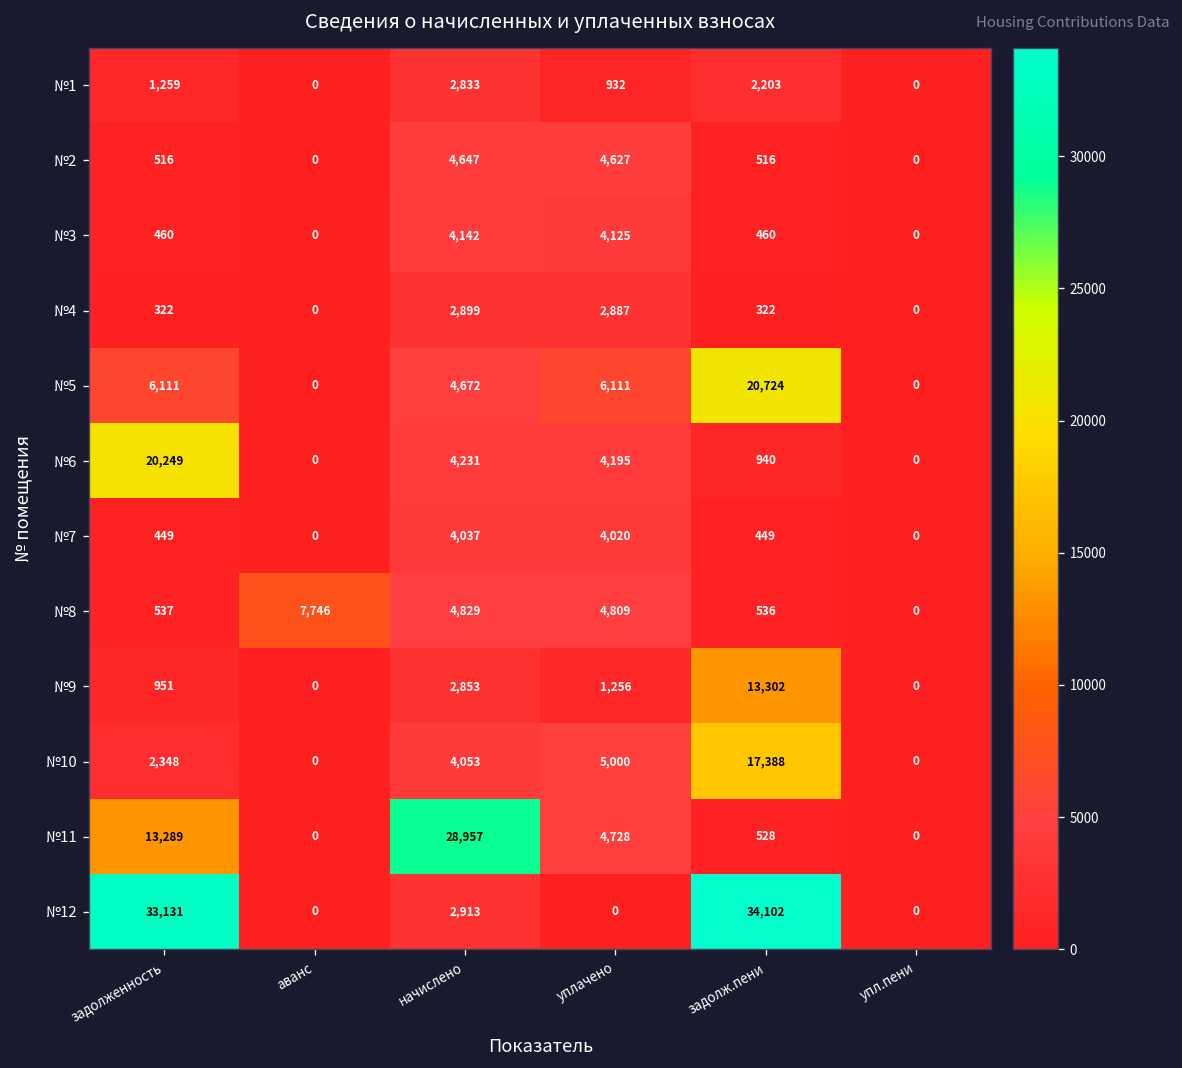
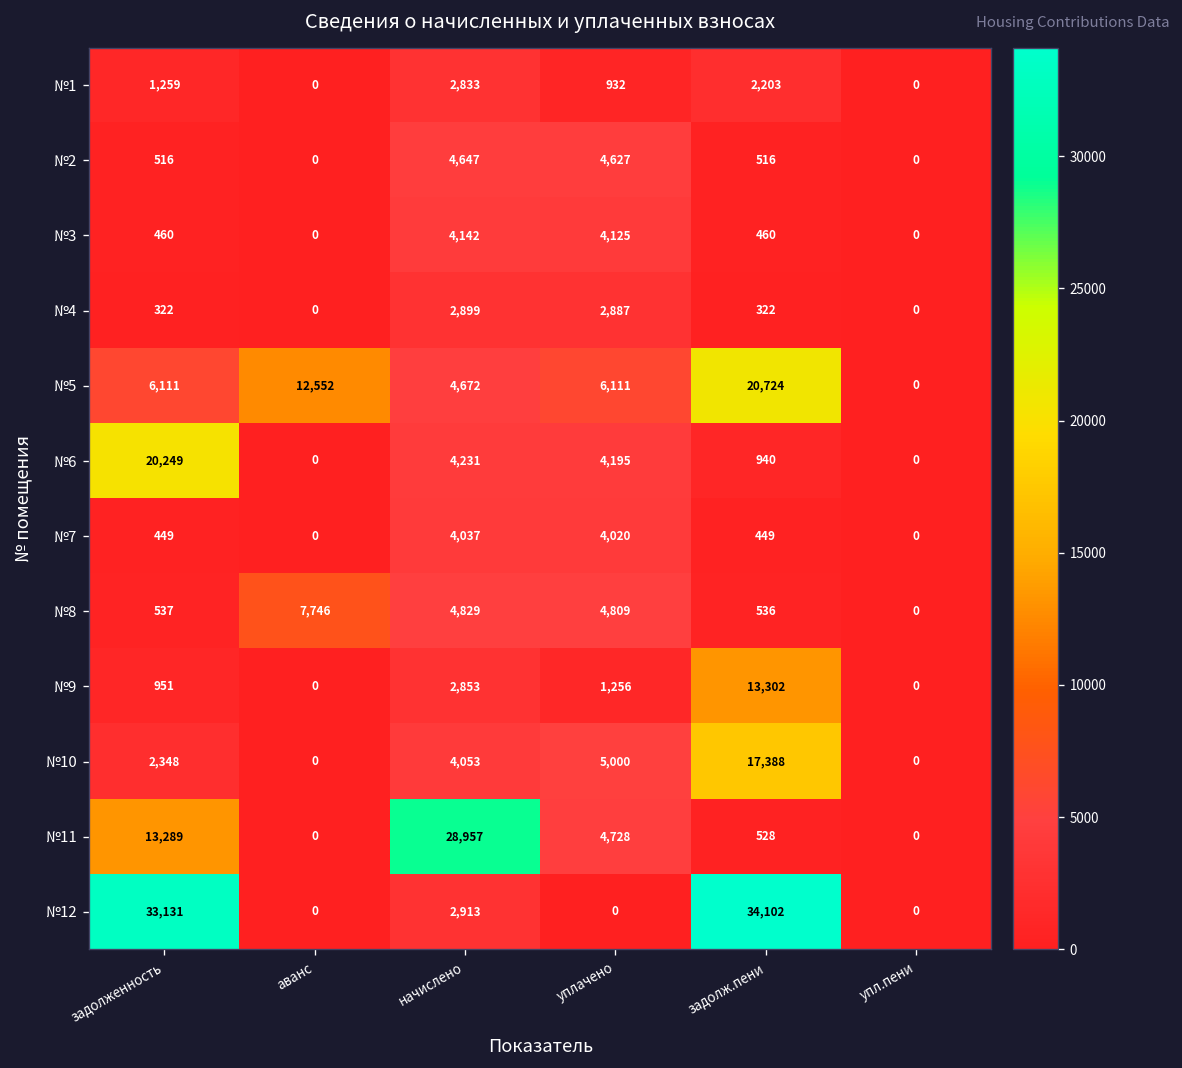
№5, аванс: 0 -> 12,552
